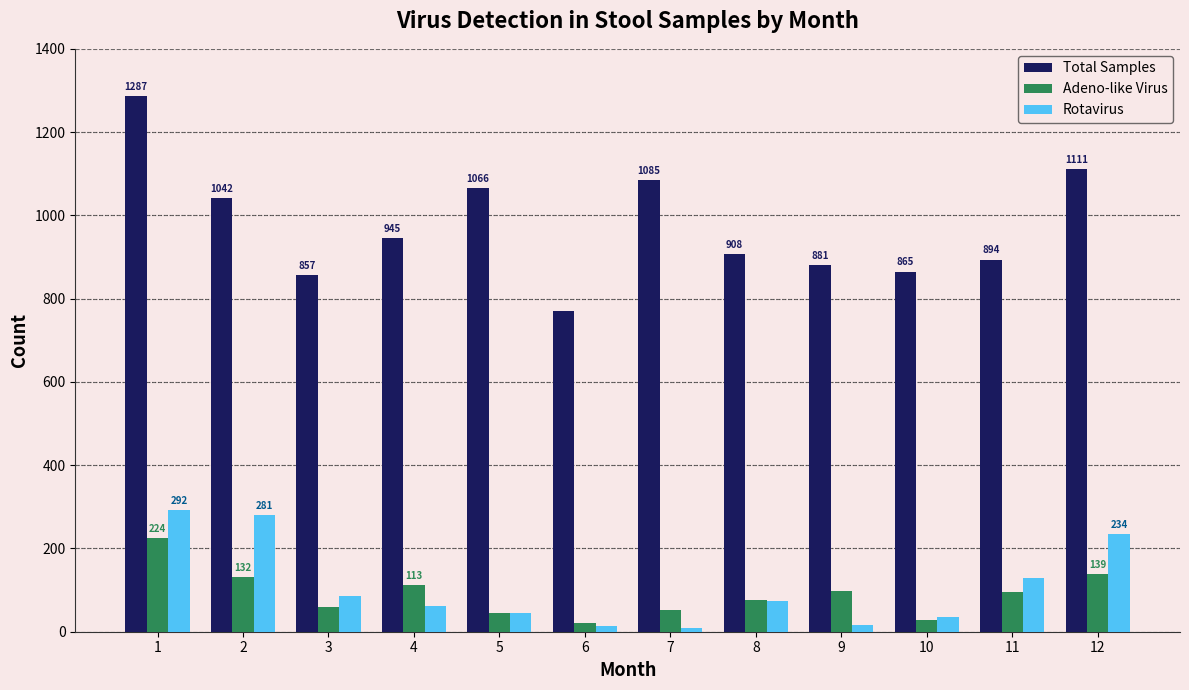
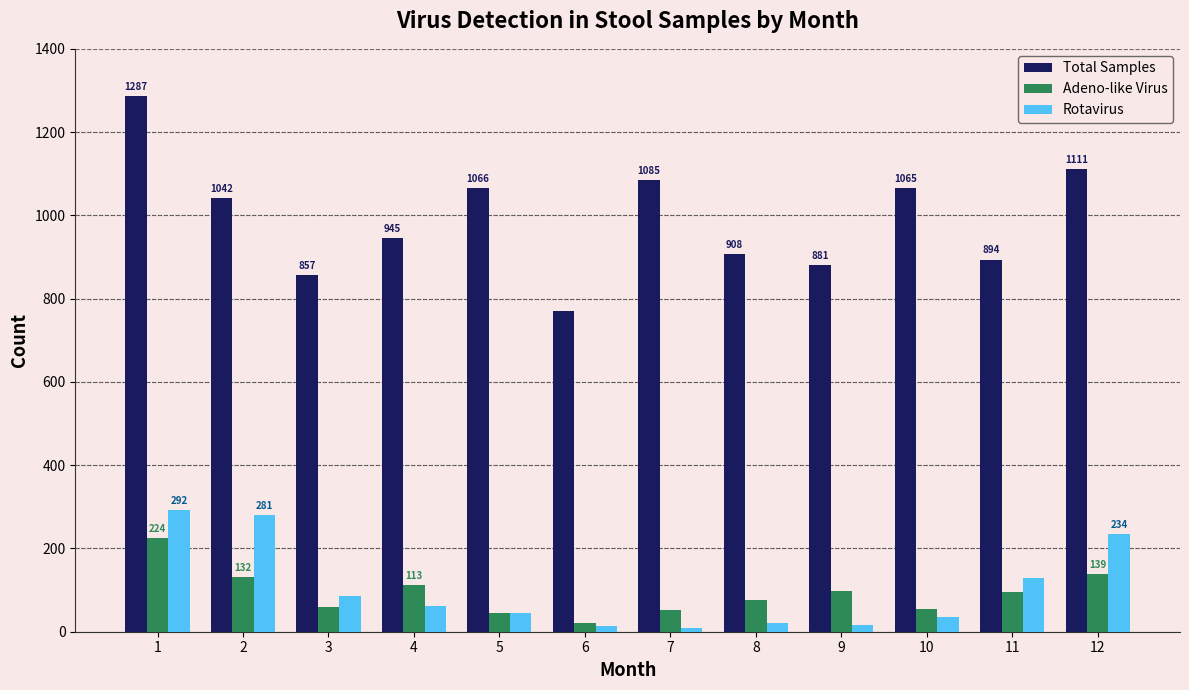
Rotavirus, 8: 70 -> 20
Total Samples, 10: 865 -> 1065
Adeno-like Virus, 10: 30 -> 50
